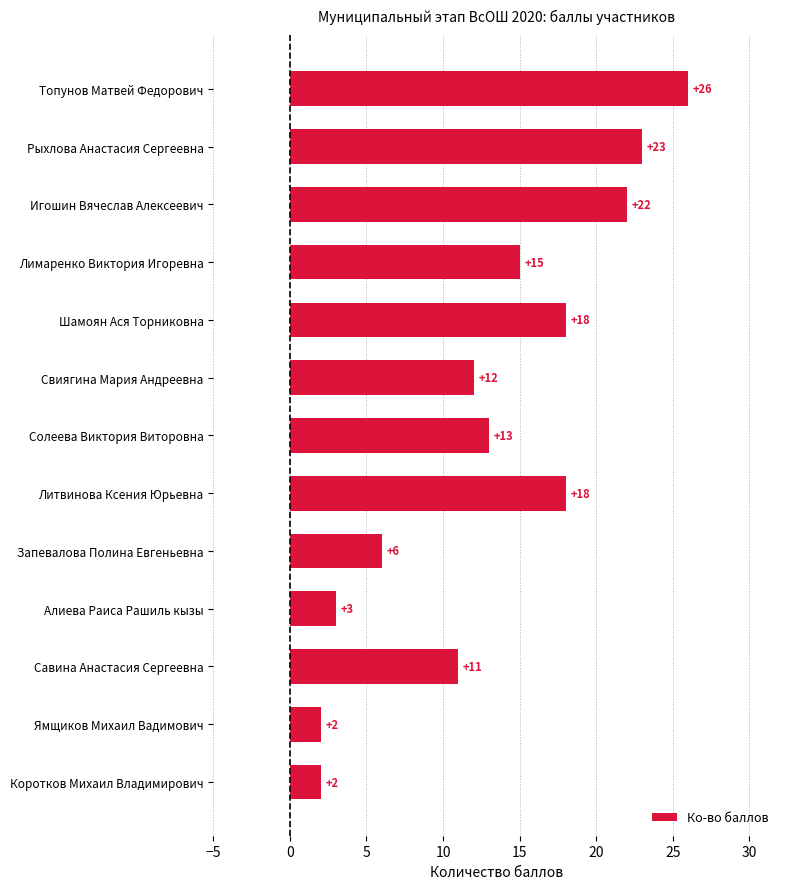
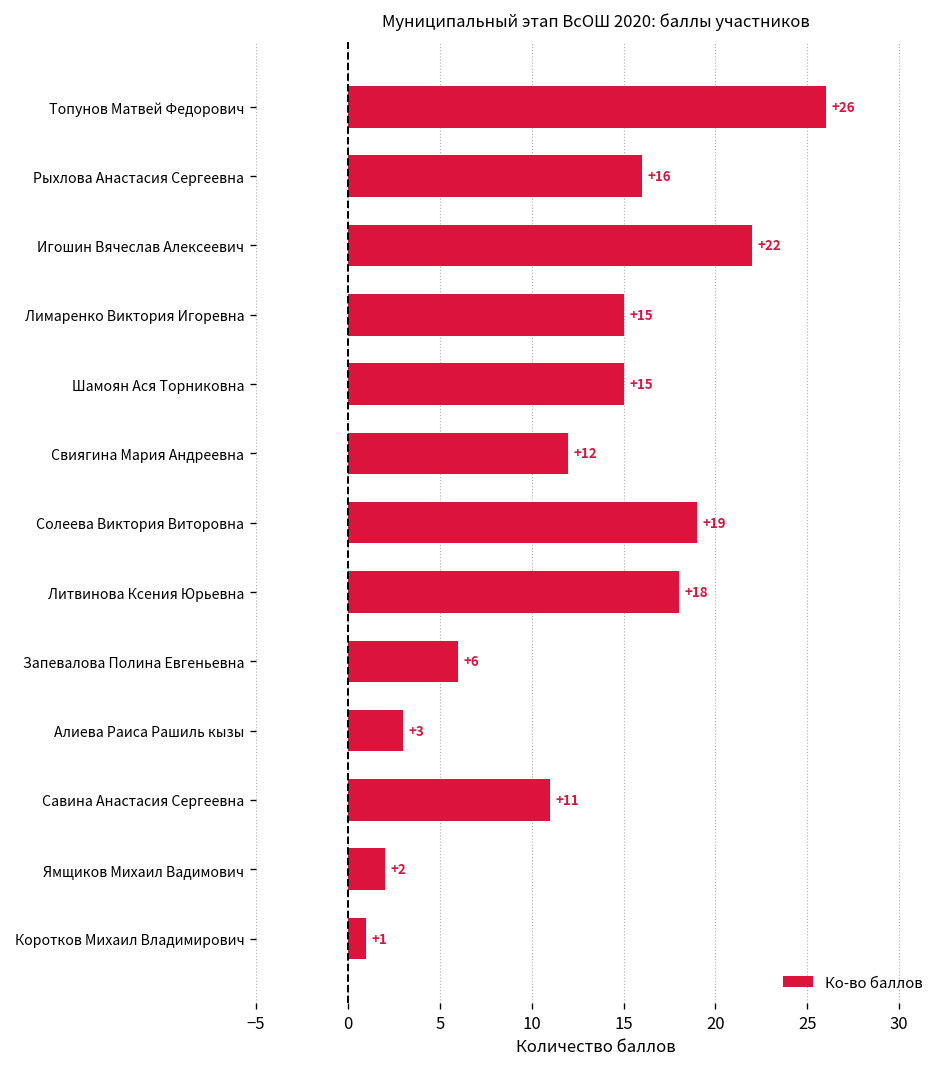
Рыхлова Анастасия Сергеевна: +23 -> +16
Шамоян Ася Торниковна: +18 -> +15
Солеева Виктория Виторовна: +13 -> +19
Коротков Михаил Владимирович: +2 -> +1
